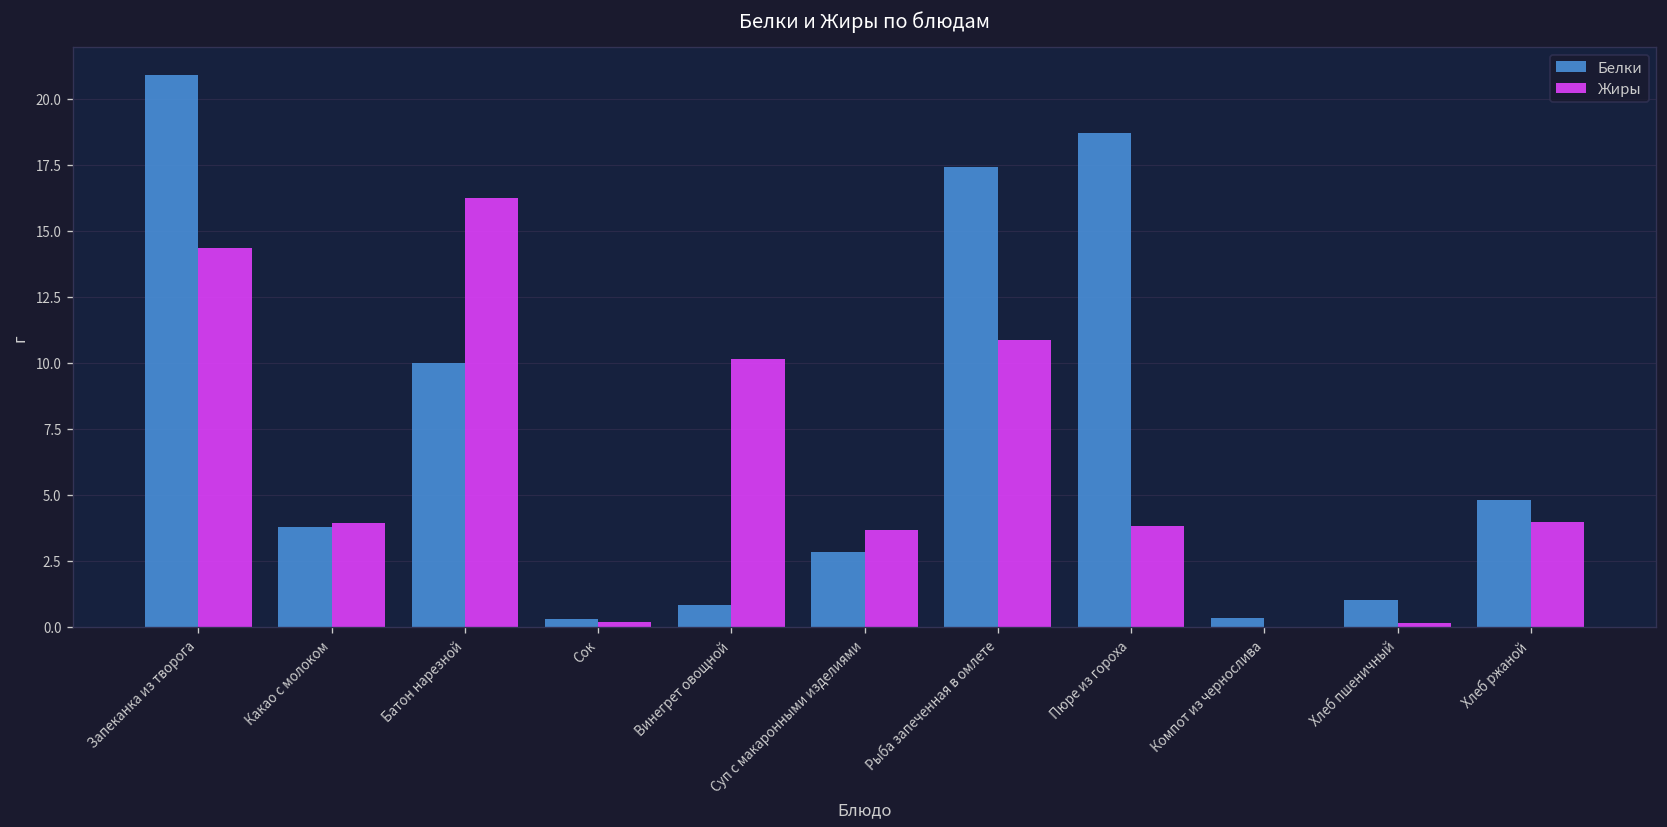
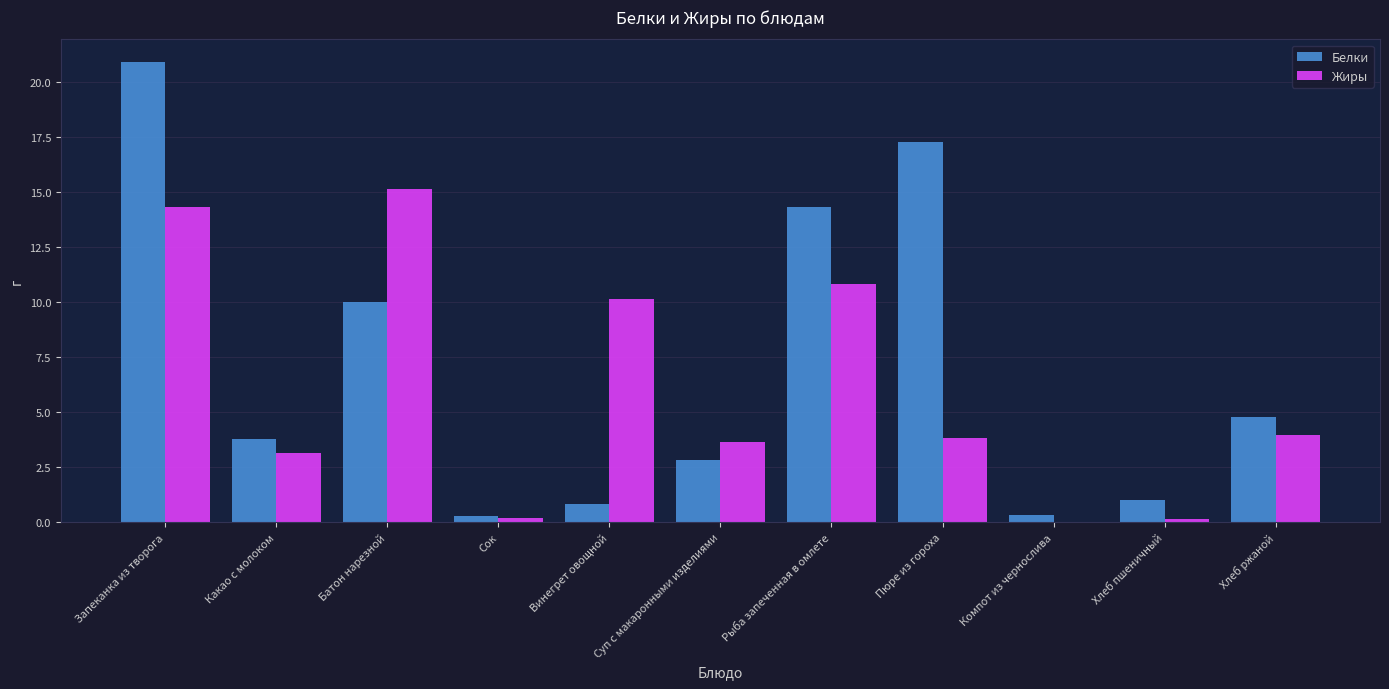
Жиры, Какао с молоком: 3.9 -> 3.2
Жиры, Батон нарезной: 16.3 -> 15.1
Белки, Рыба запеченная в омлете: 17.4 -> 14.3
Белки, Пюре из гороха: 18.7 -> 17.3
